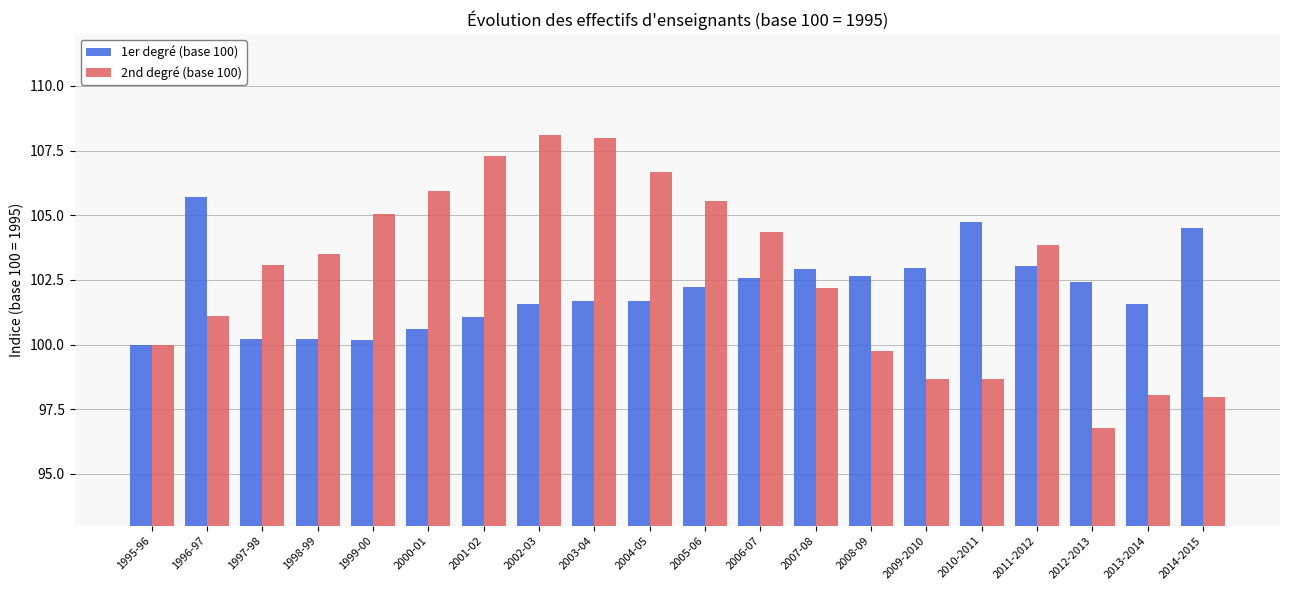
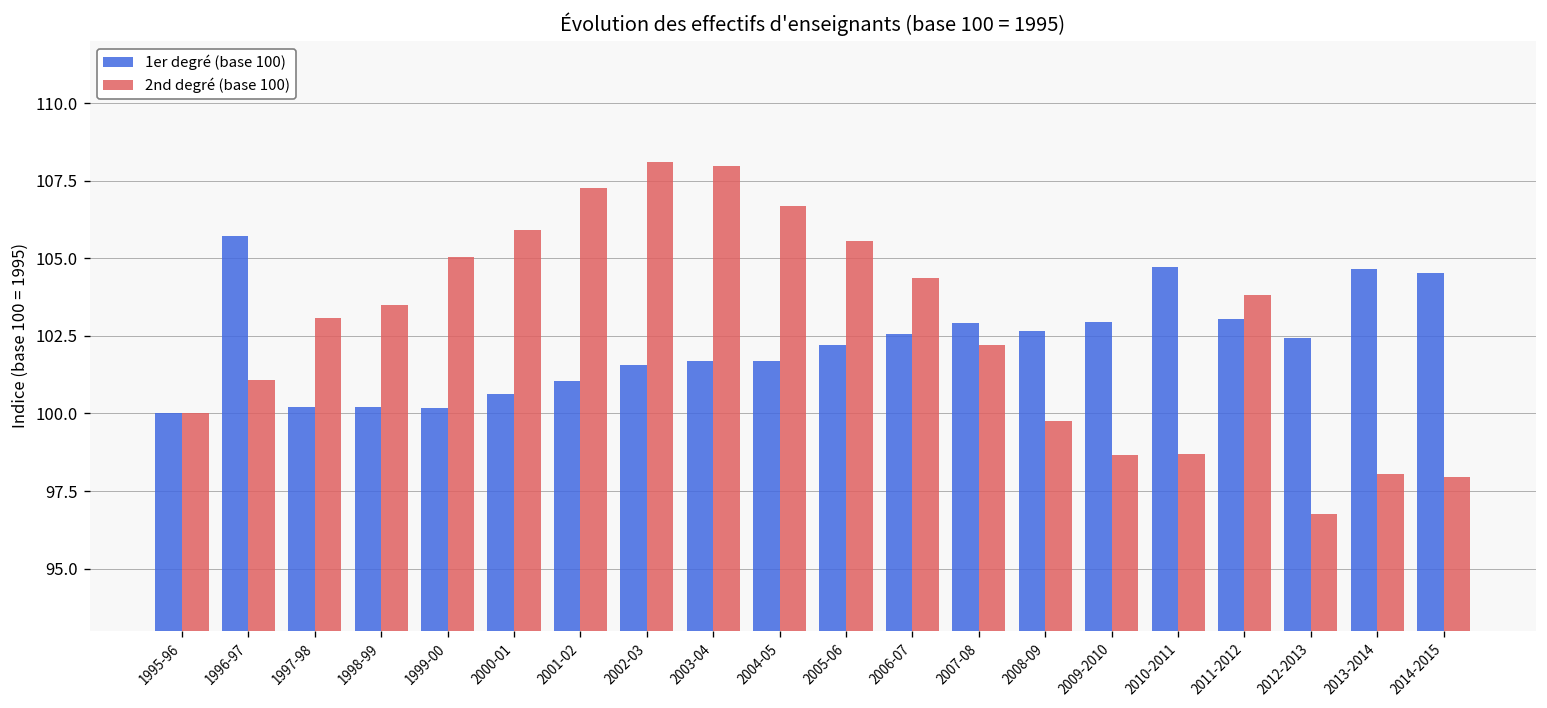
1er degré (base 100), 2013-2014: 101.6 -> 104.6
